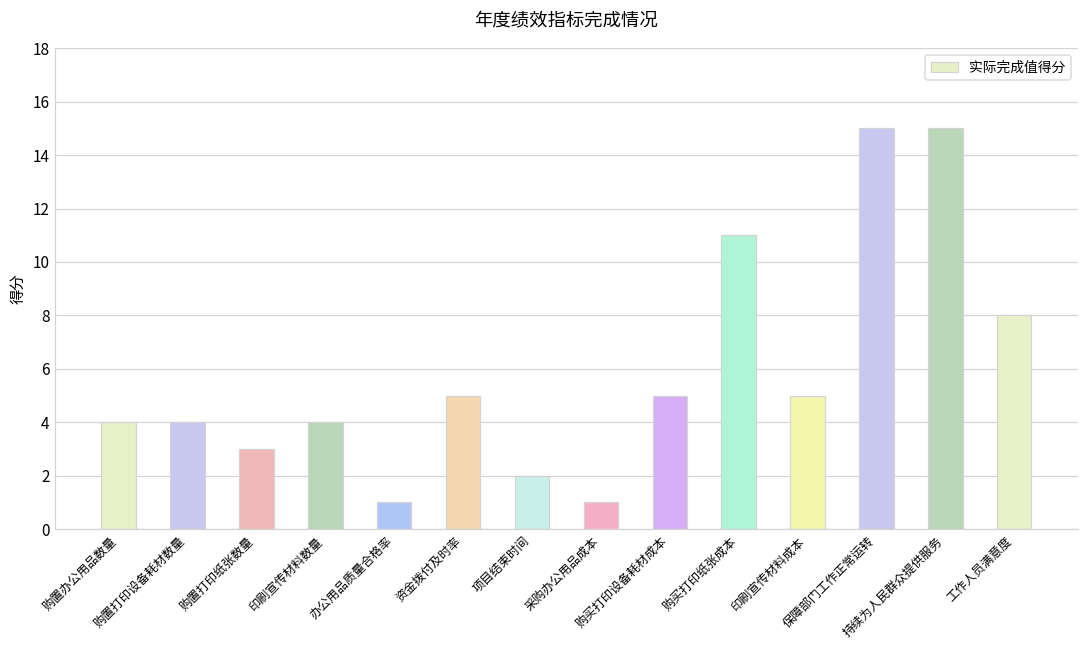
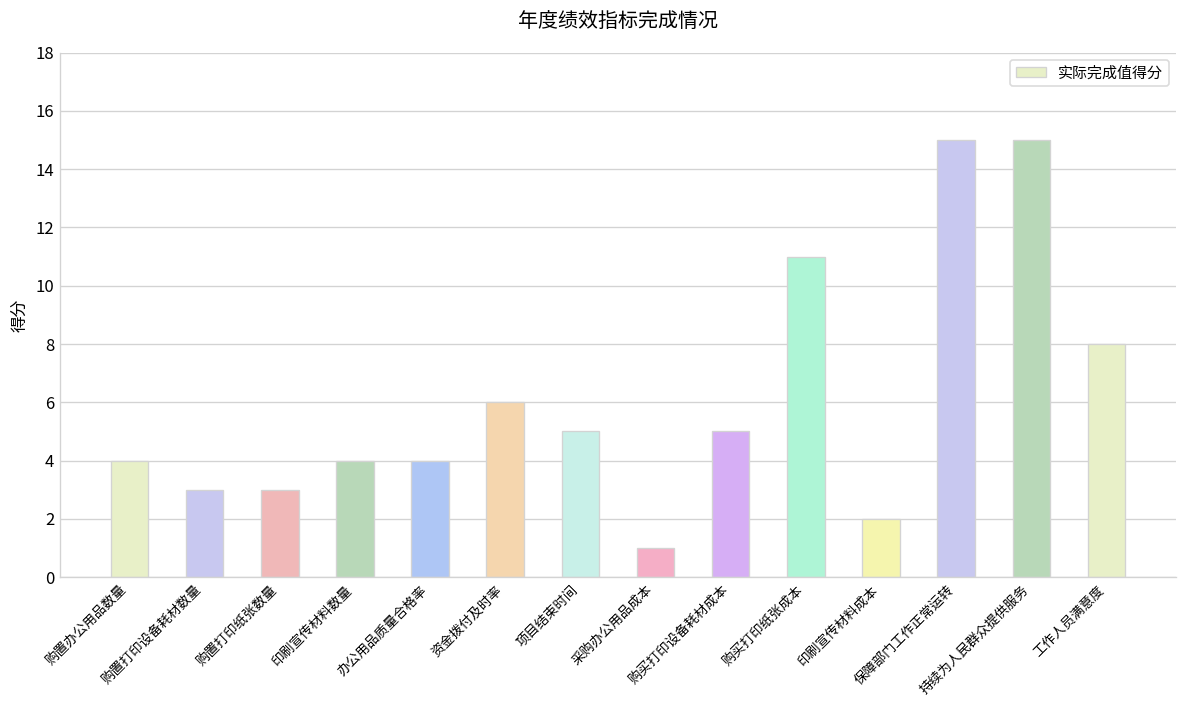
购置打印设备耗材数量: 4 -> 3
办公用品质量合格率: 1 -> 4
资金拨付及时率: 5 -> 6
项目结束时间: 2 -> 5
印刷宣传材料成本: 5 -> 2
